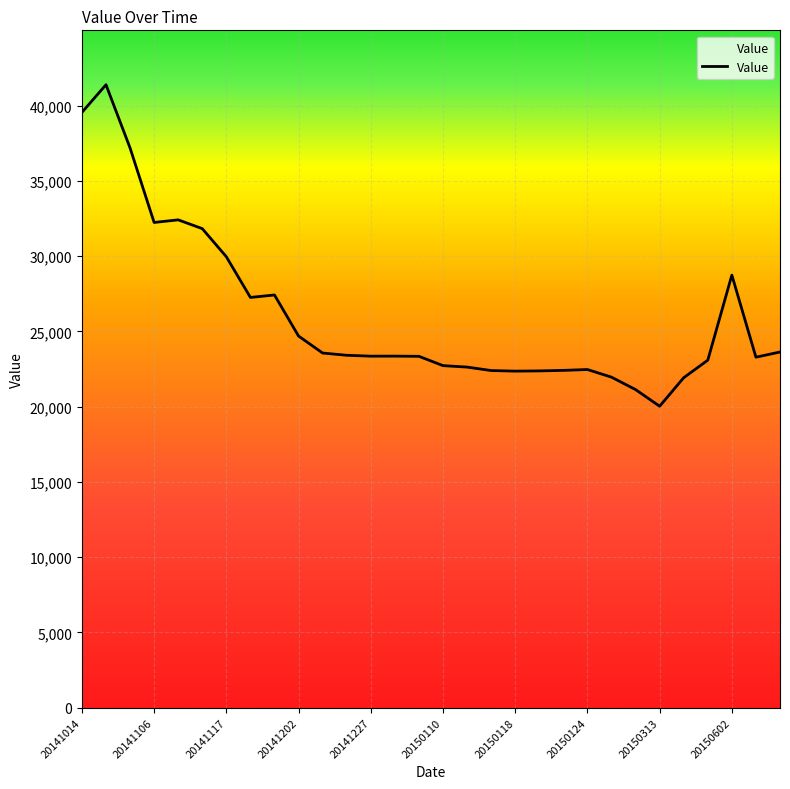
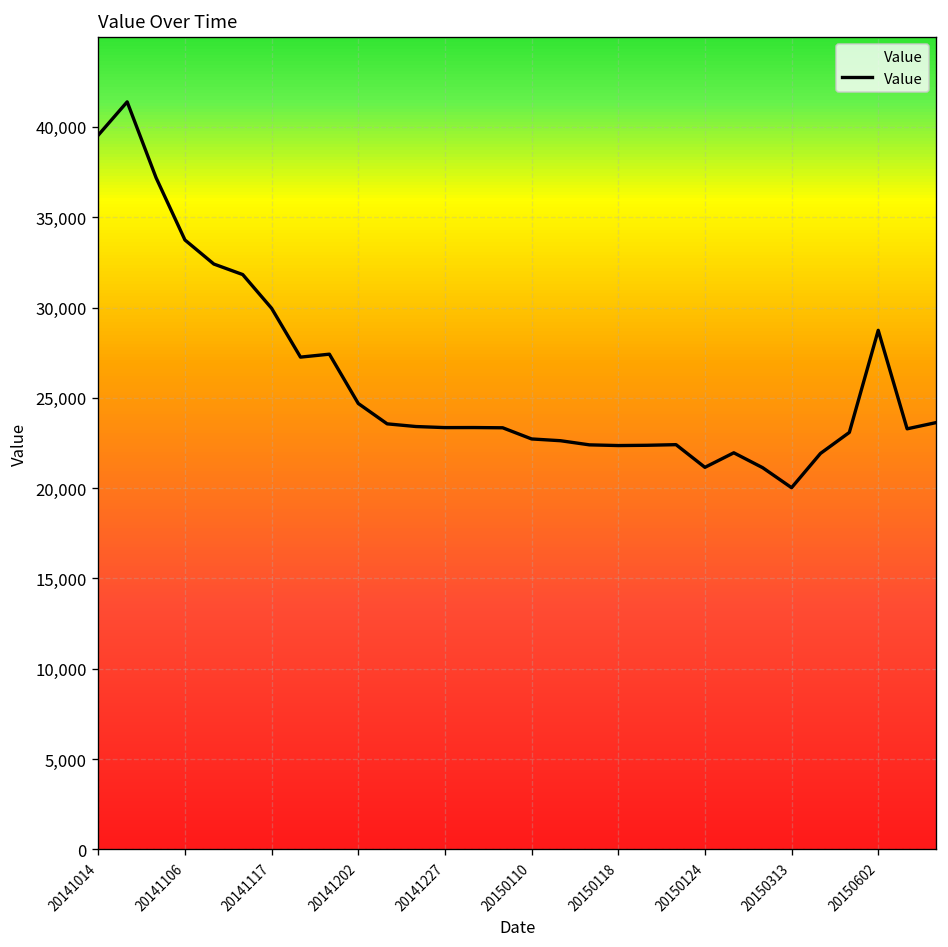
20141106: 32,200 -> 33,700
20150124: 22,500 -> 21,200
